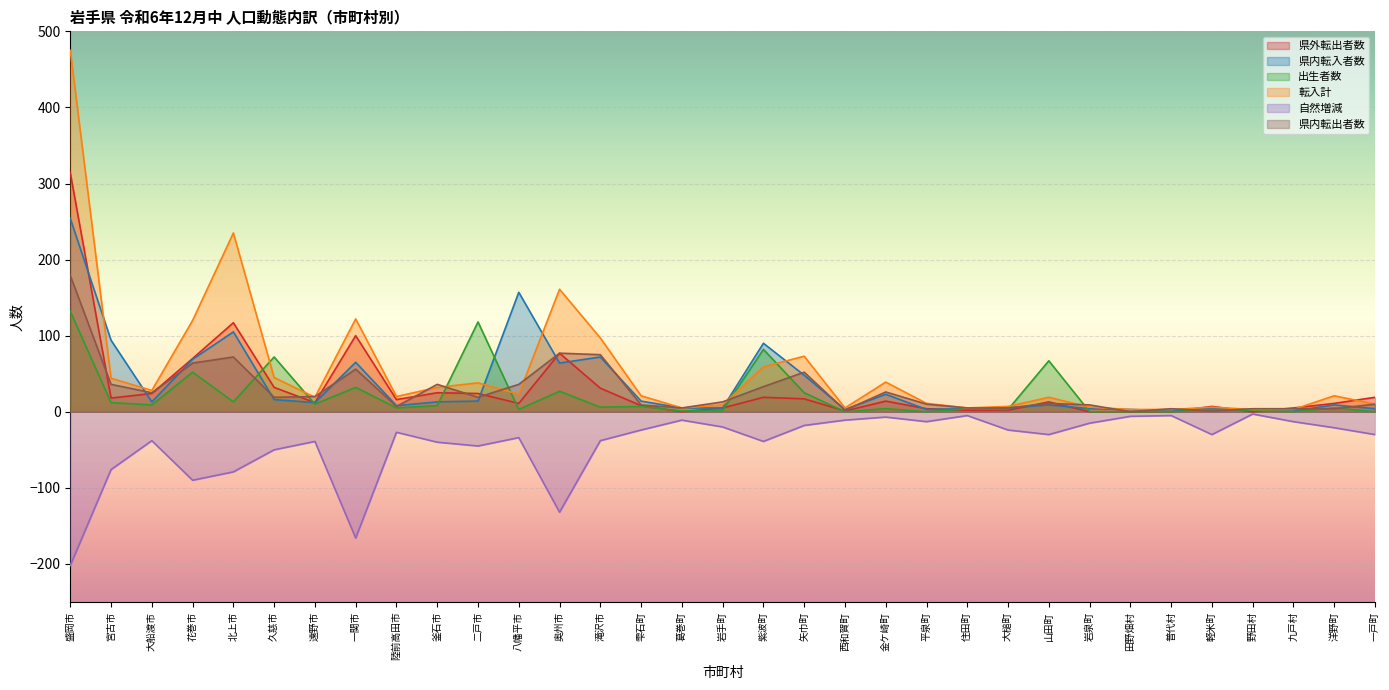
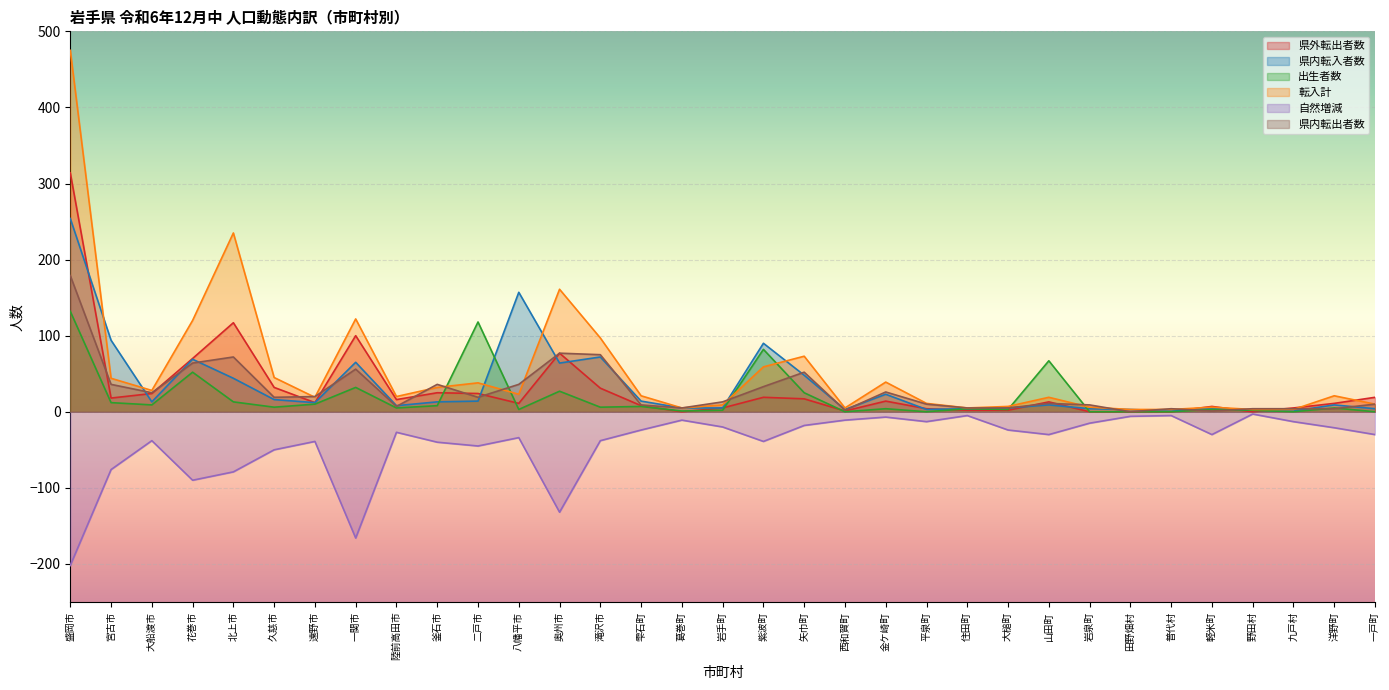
県内転入者数, 北上市: 110 -> 40
出生者数, 久慈市: 70 -> 10
